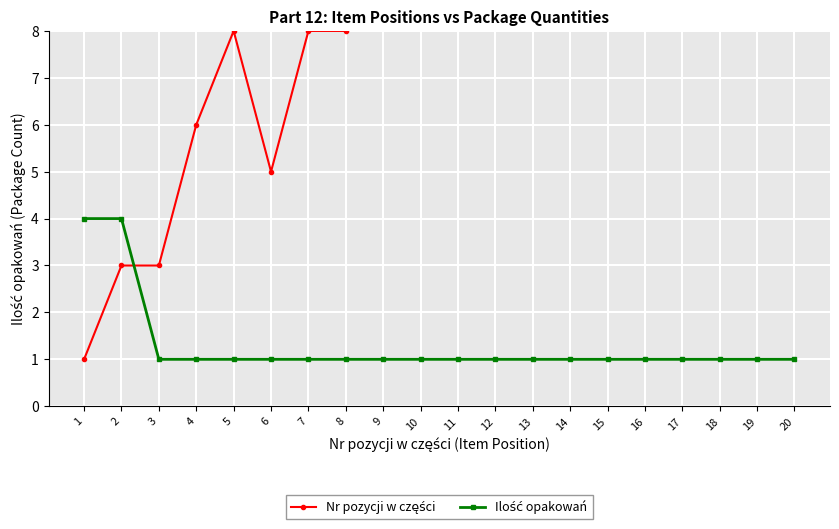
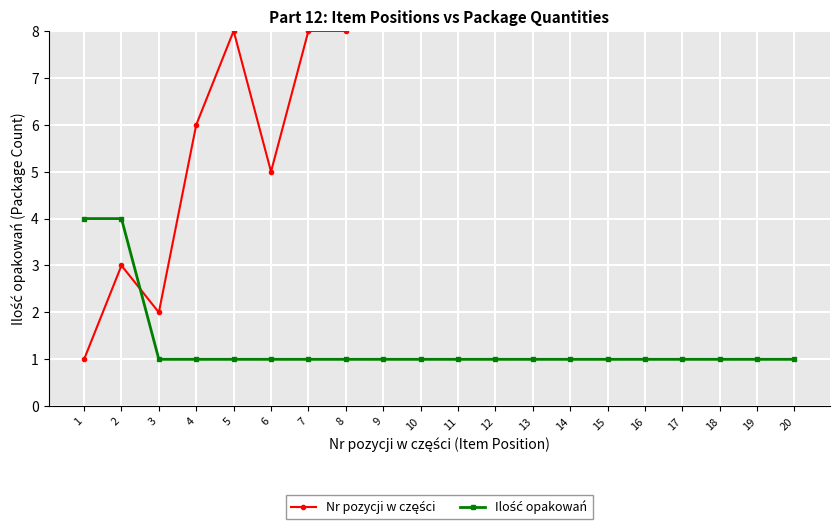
Nr pozycji w części, 3: 3 -> 2
